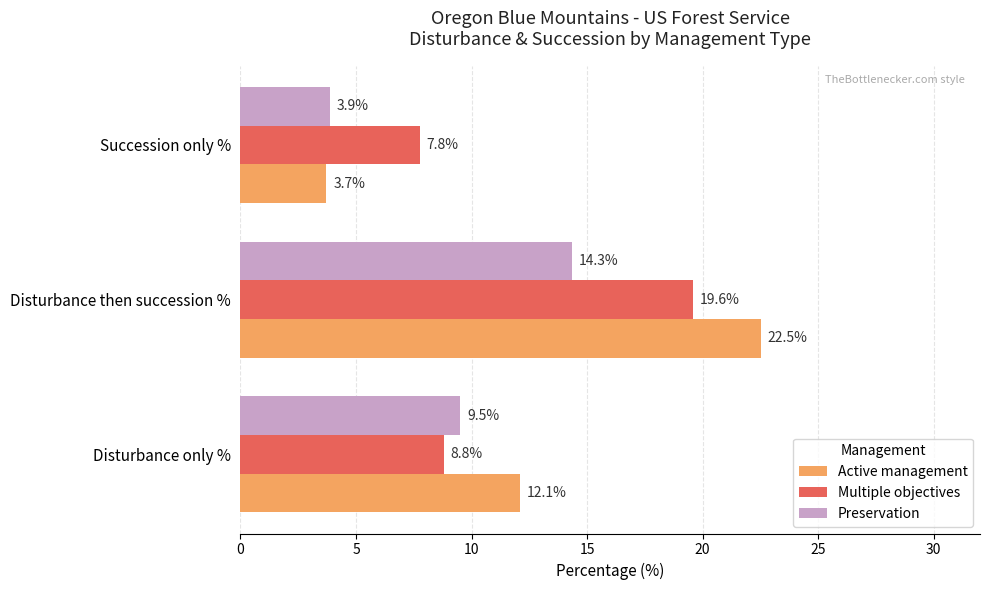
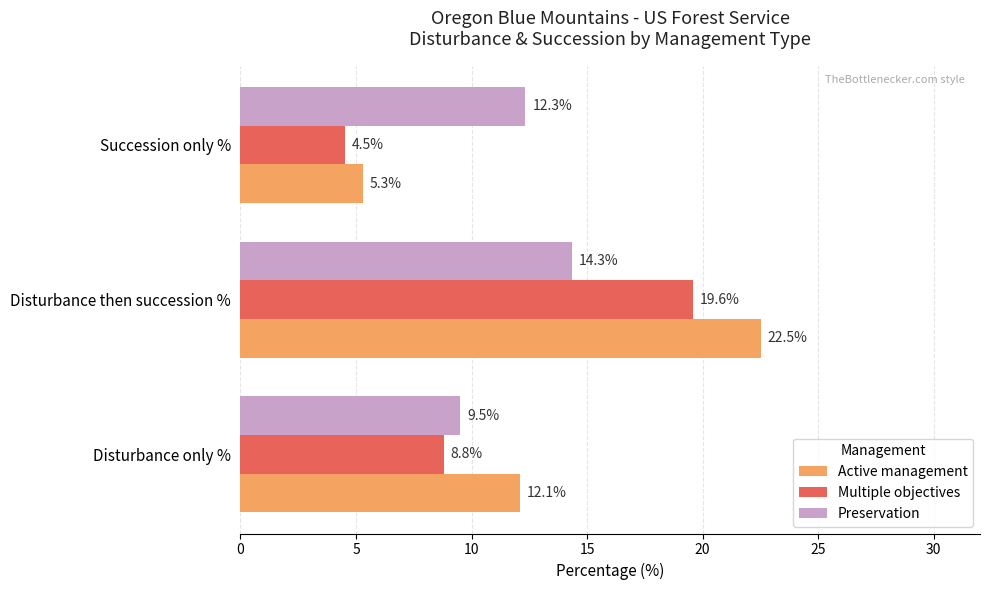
Preservation, Succession only %: 3.9% -> 12.3%
Multiple objectives, Succession only %: 7.8% -> 4.5%
Active management, Succession only %: 3.7% -> 5.3%
